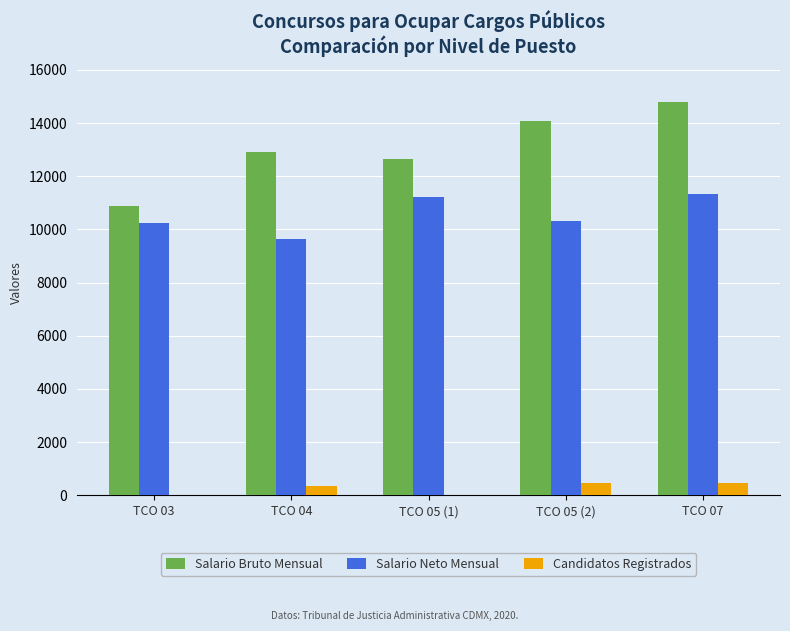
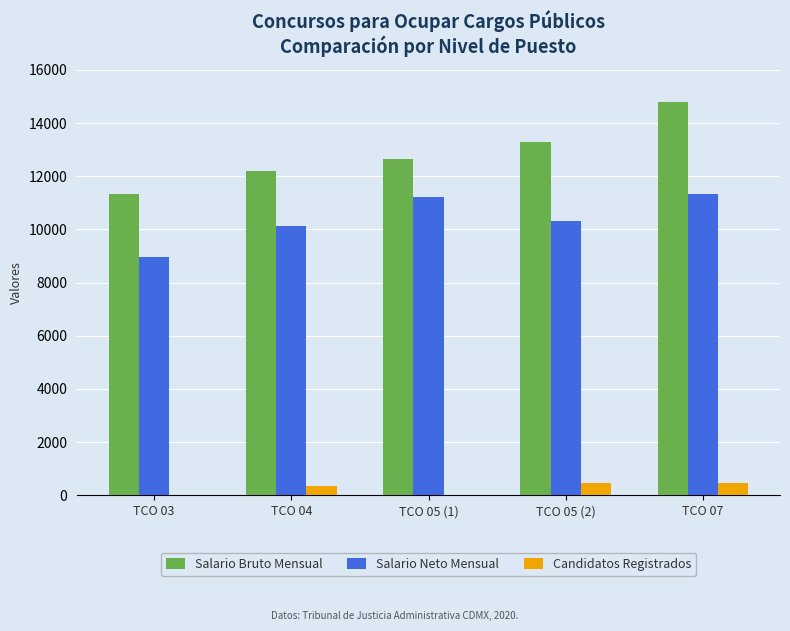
Salario Bruto Mensual, TCO 03: 10900 -> 11300
Salario Neto Mensual, TCO 03: 10200 -> 9000
Salario Bruto Mensual, TCO 04: 12900 -> 12200
Salario Neto Mensual, TCO 04: 9600 -> 10100
Salario Bruto Mensual, TCO 05 (2): 14100 -> 13300
